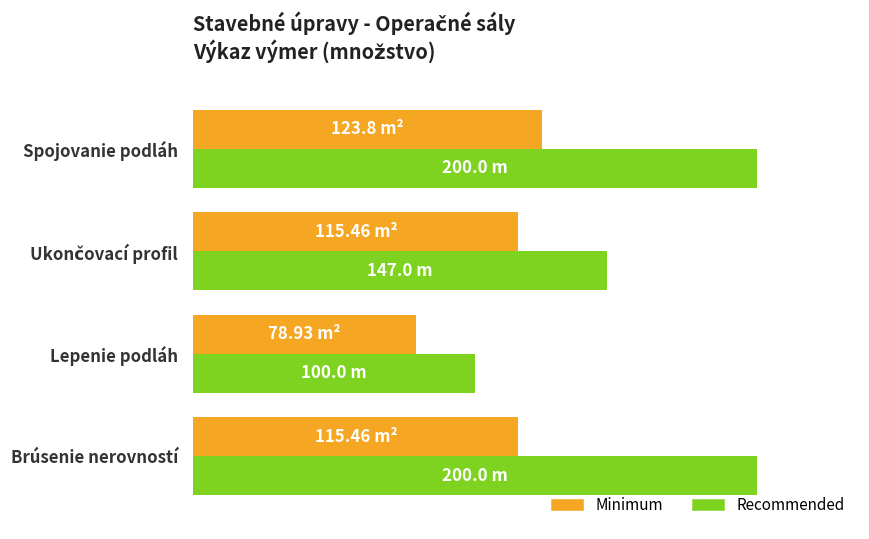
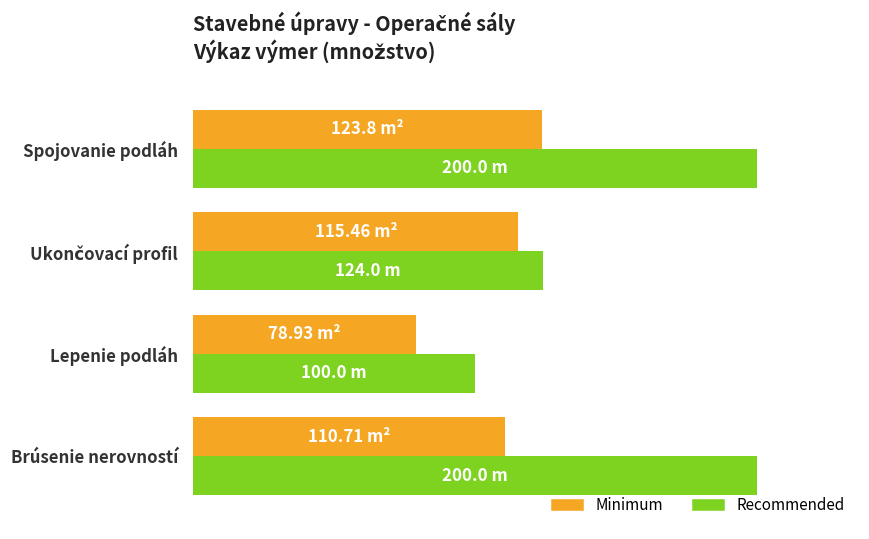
Recommended, Ukončovací profil: 147.0 -> 124.0
Minimum, Brúsenie nerovností: 115.46 -> 110.71
